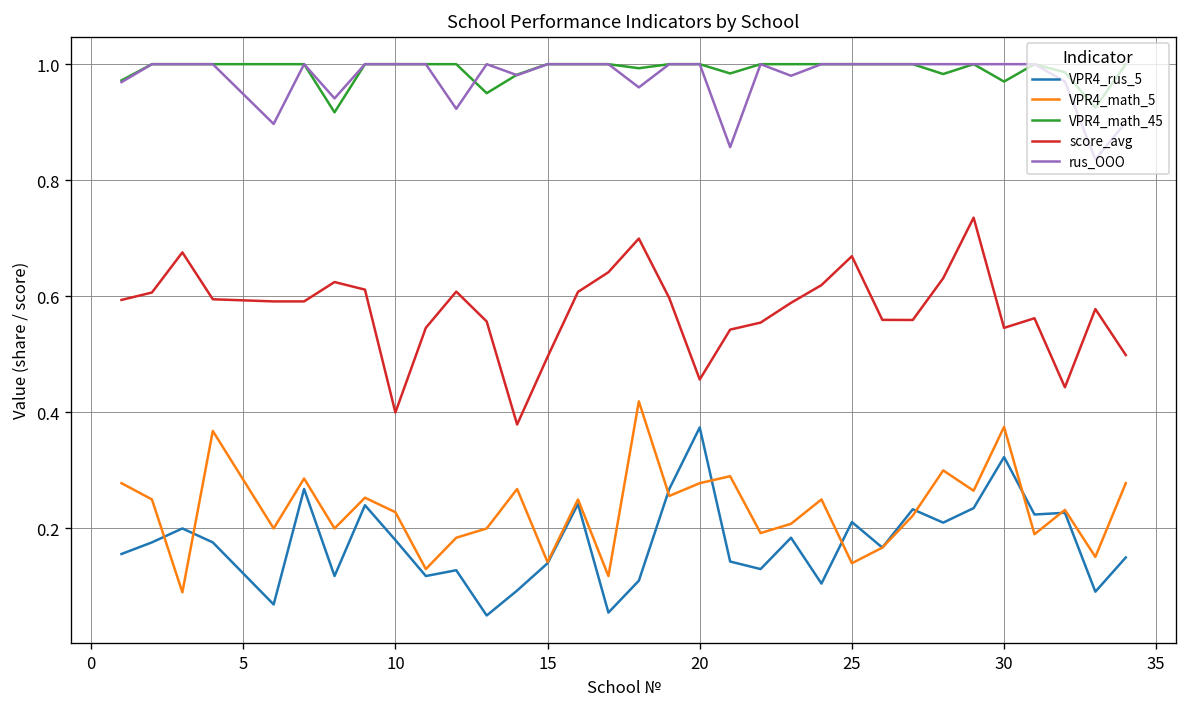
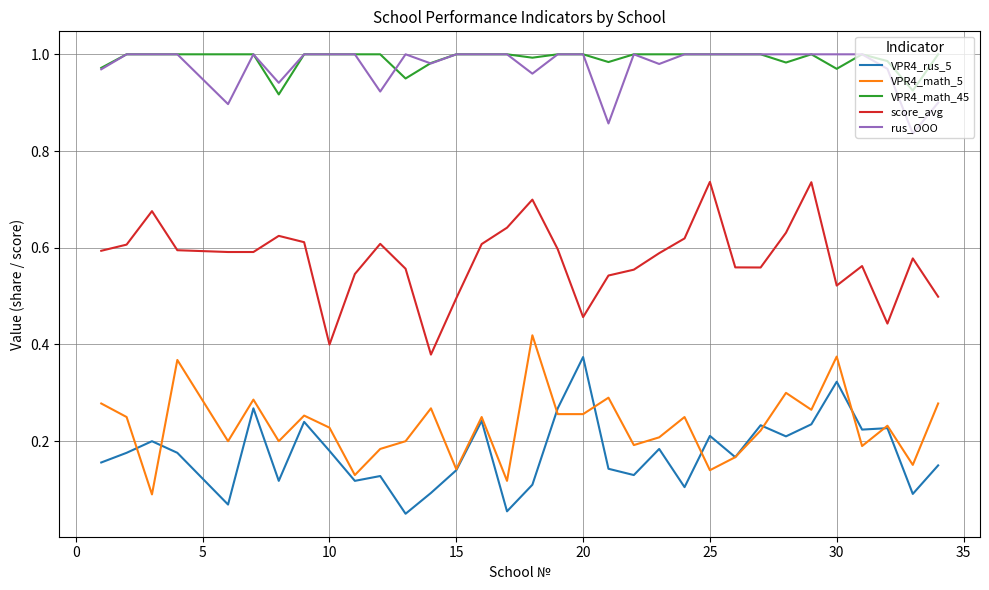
VPR4_math_5, 20: 0.28 -> 0.26
score_avg, 25: 0.67 -> 0.74
score_avg, 30: 0.55 -> 0.52
